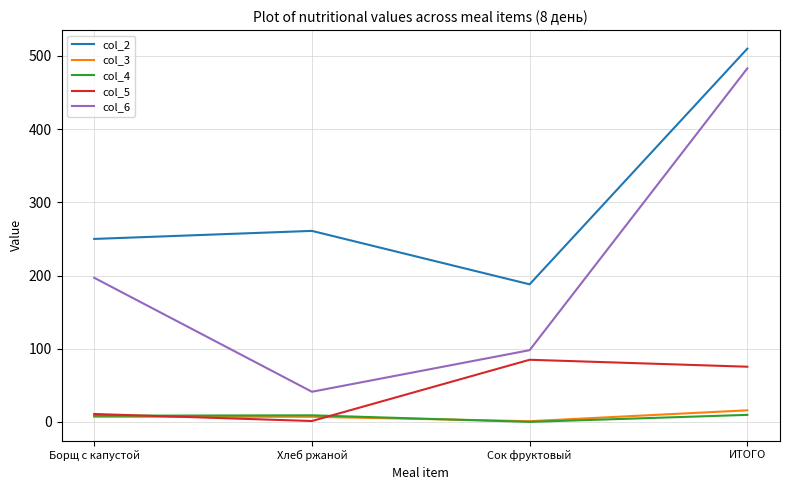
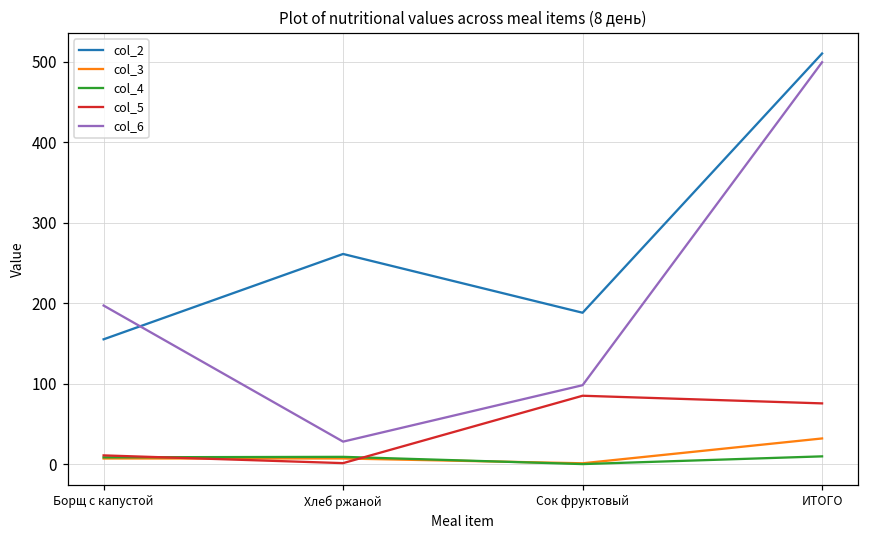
col_2, Борщ с капустой: 250 -> 160
col_6, Хлеб ржаной: 40 -> 30
col_3, ИТОГО: 20 -> 30
col_6, ИТОГО: 480 -> 500
